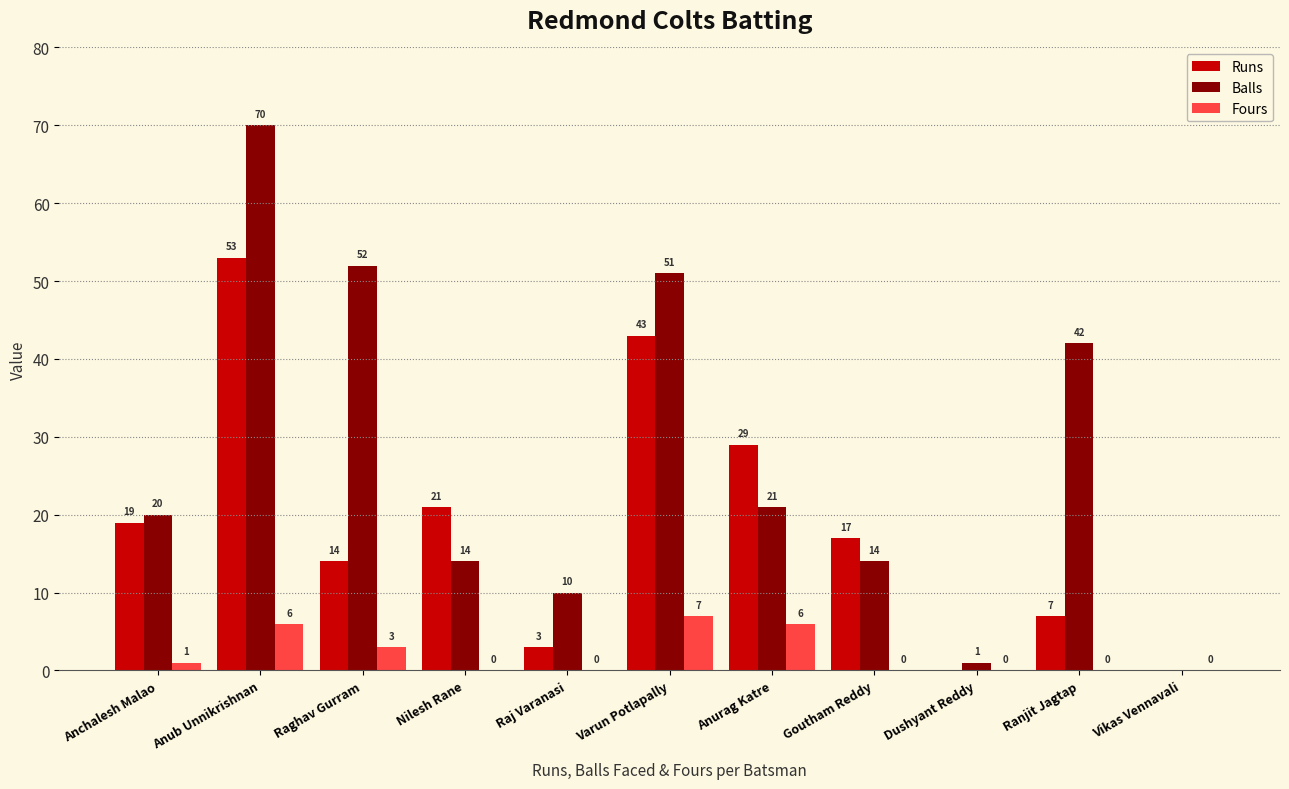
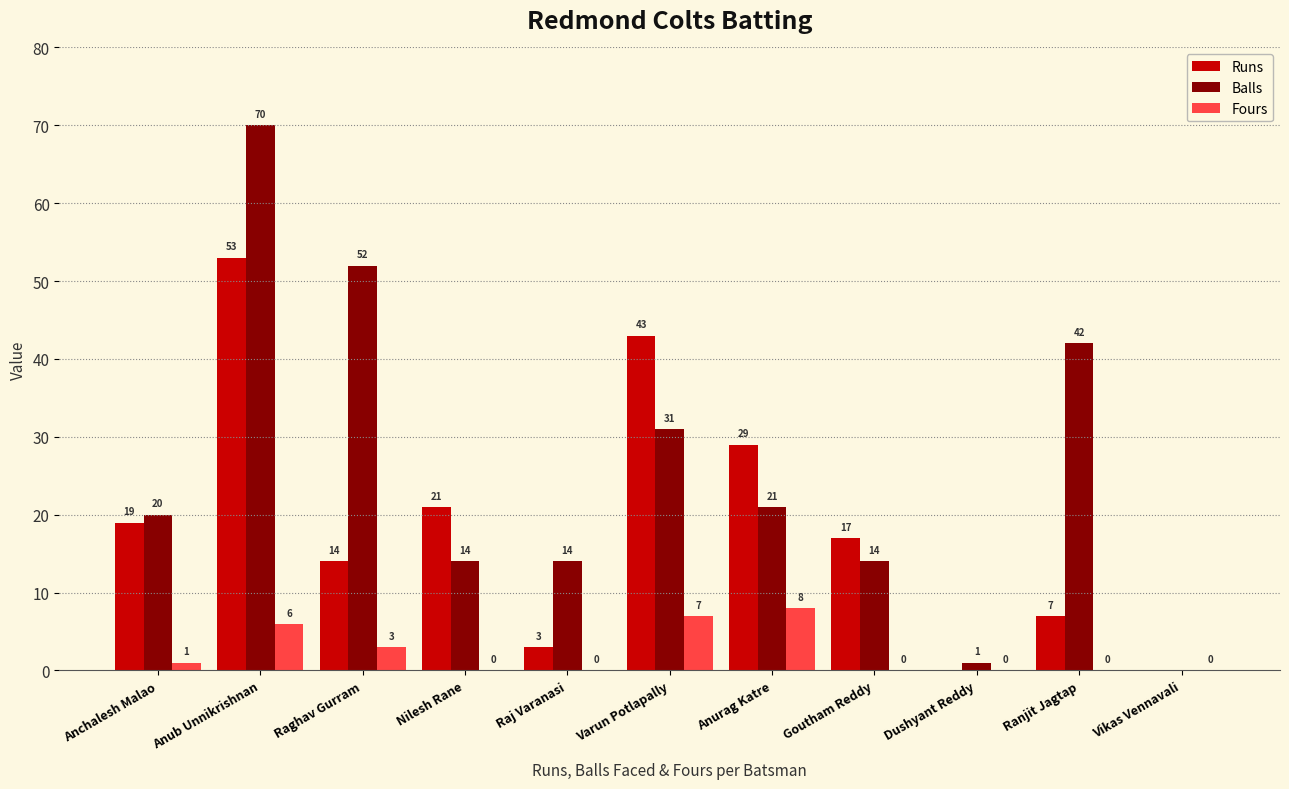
Balls, Raj Varanasi: 10 -> 14
Balls, Varun Potlapally: 51 -> 31
Fours, Anurag Katre: 6 -> 8
